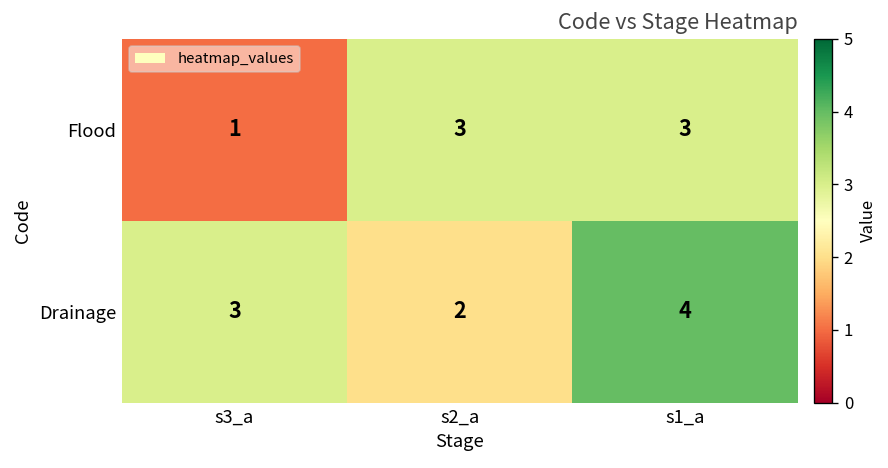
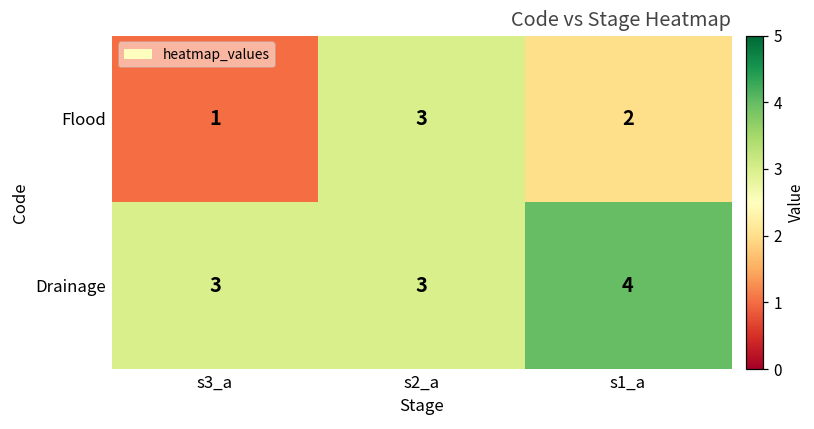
Flood, s1_a: 3 -> 2
Drainage, s2_a: 2 -> 3
